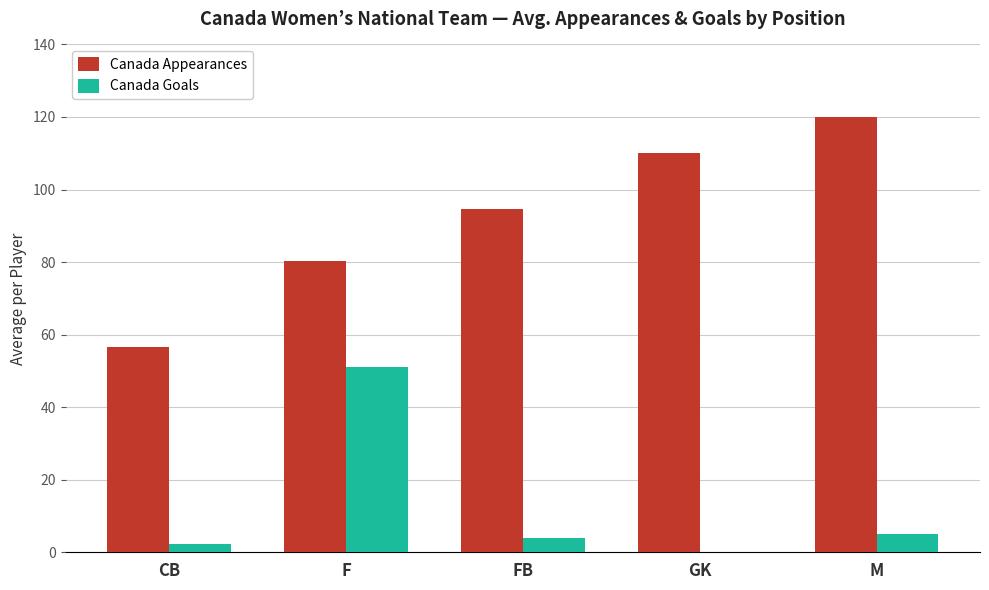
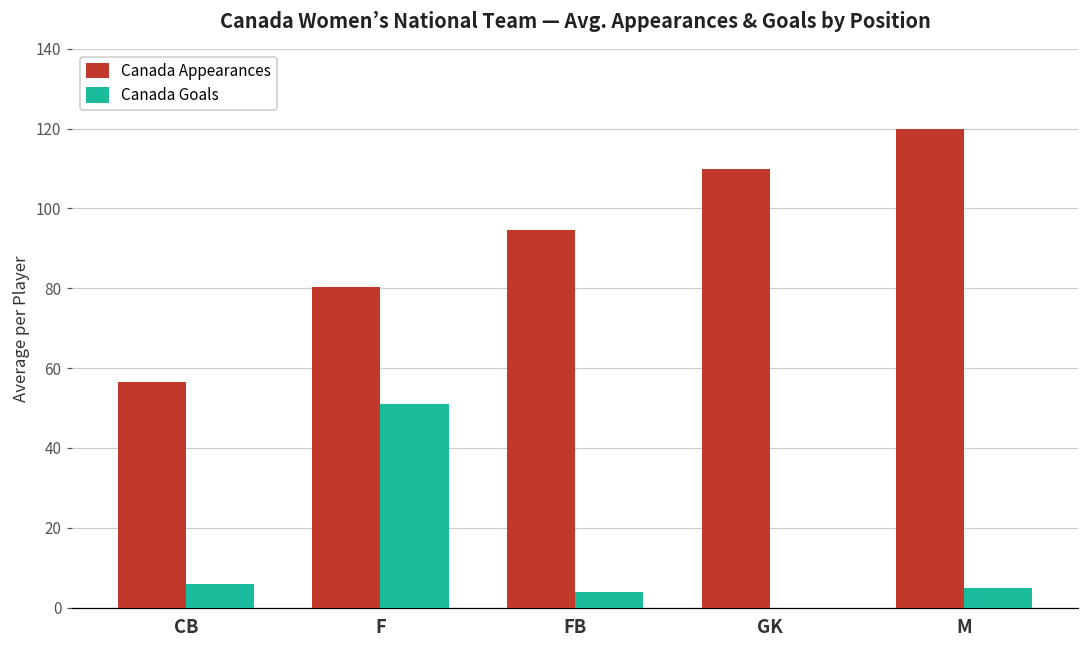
Canada Goals, CB: 2 -> 6
